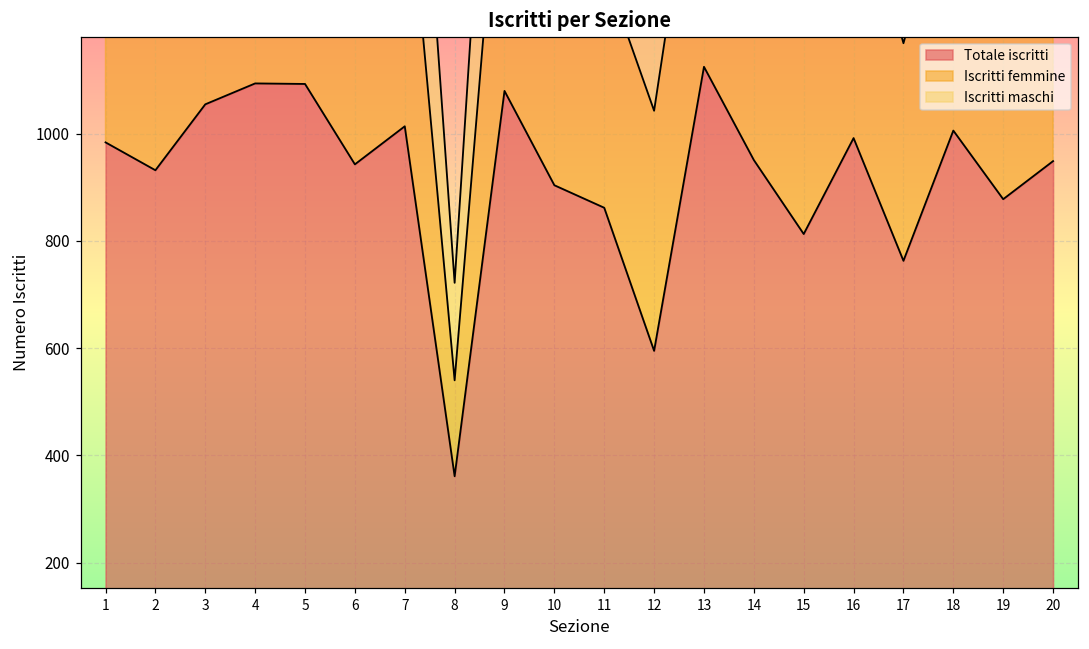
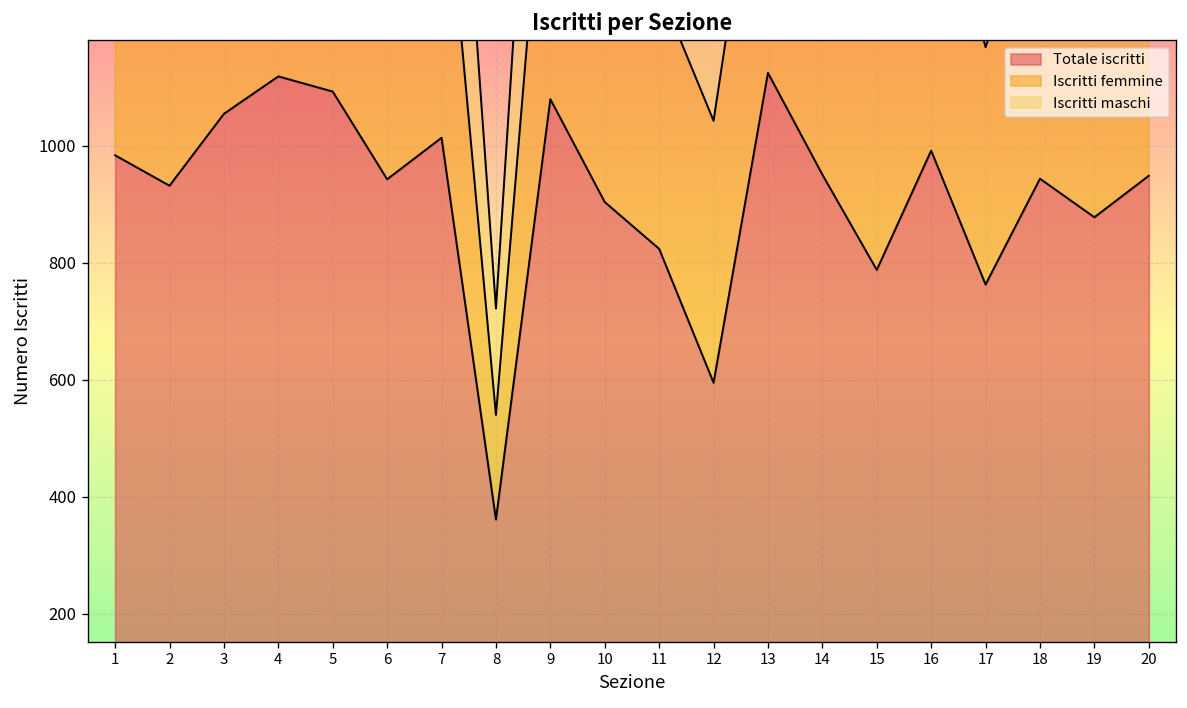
Totale iscritti, 4: 1090 -> 1120
Totale iscritti, 11: 860 -> 820
Totale iscritti, 15: 810 -> 790
Totale iscritti, 18: 1010 -> 940
